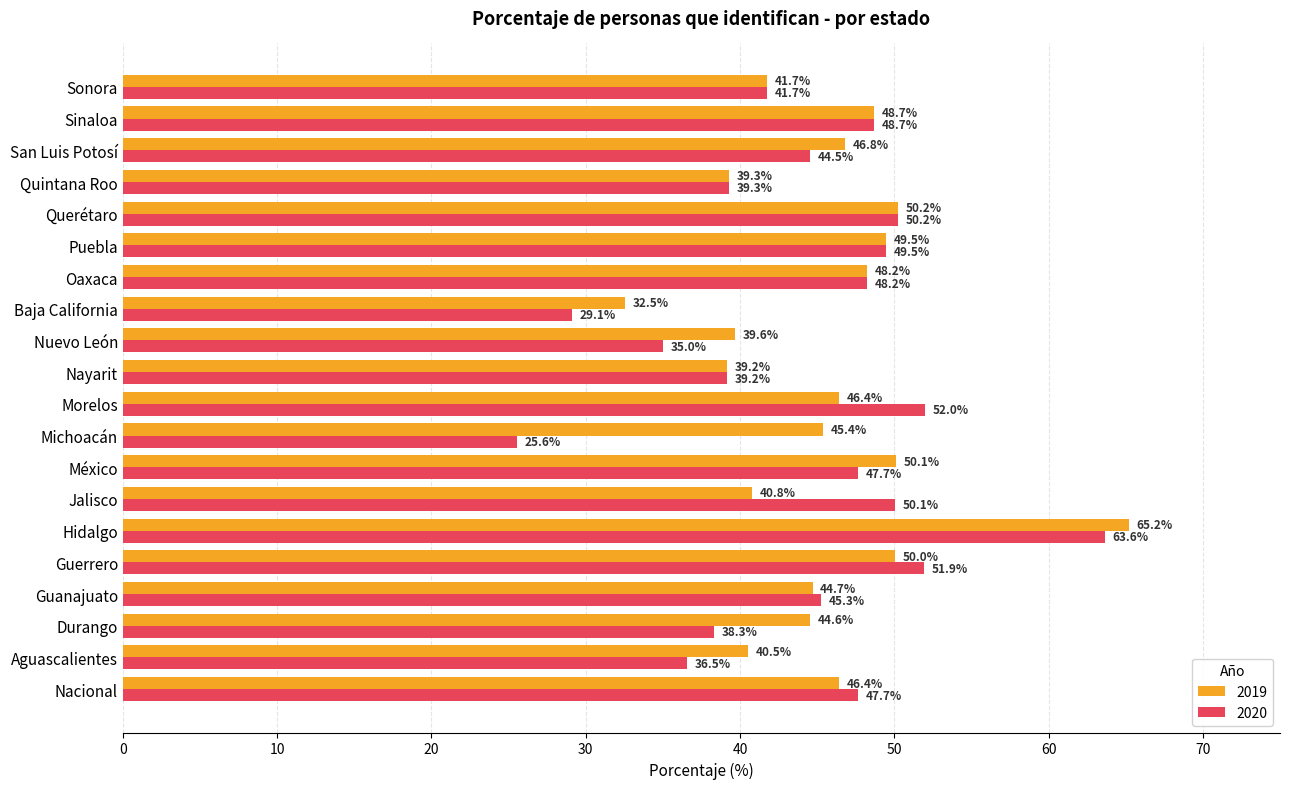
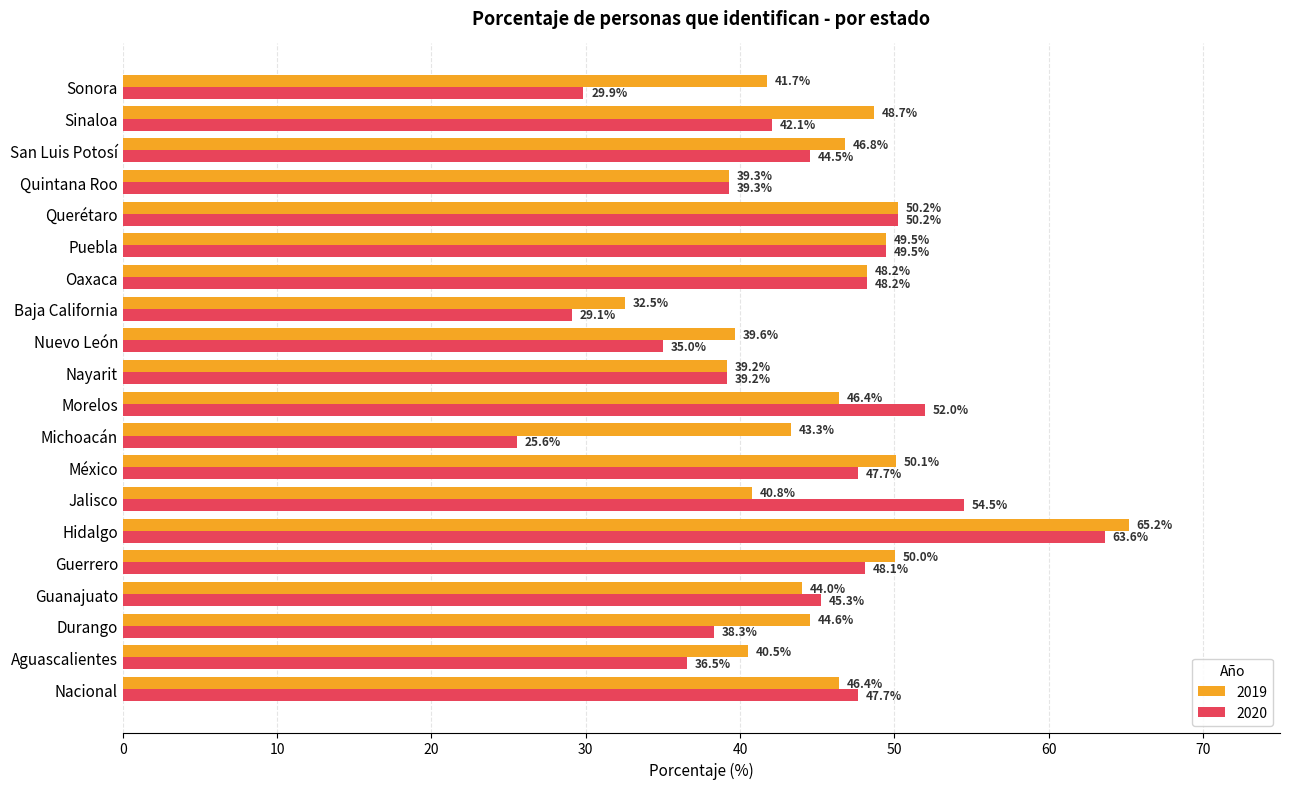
2020, Sonora: 41.7% -> 29.9%
2020, Sinaloa: 48.7% -> 42.1%
2019, Michoacán: 45.4% -> 43.3%
2020, Jalisco: 50.1% -> 54.5%
2020, Guerrero: 51.9% -> 48.1%
2019, Guanajuato: 44.7% -> 44.0%
